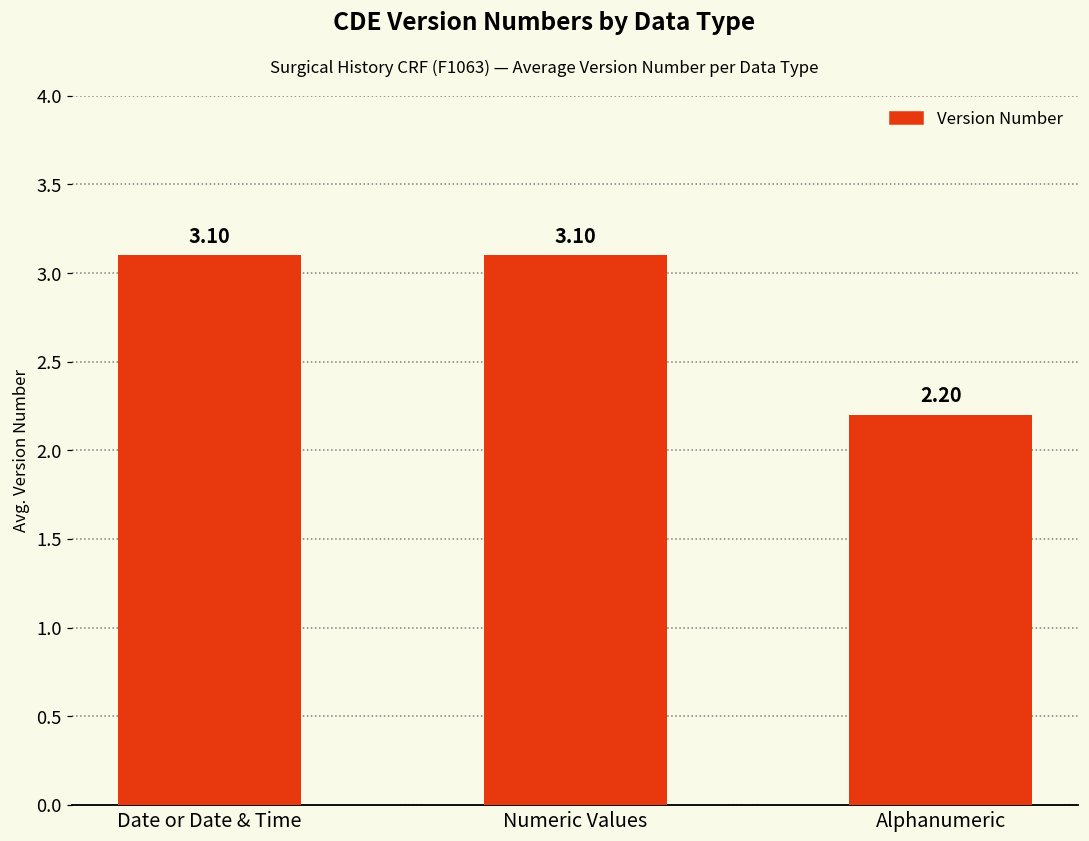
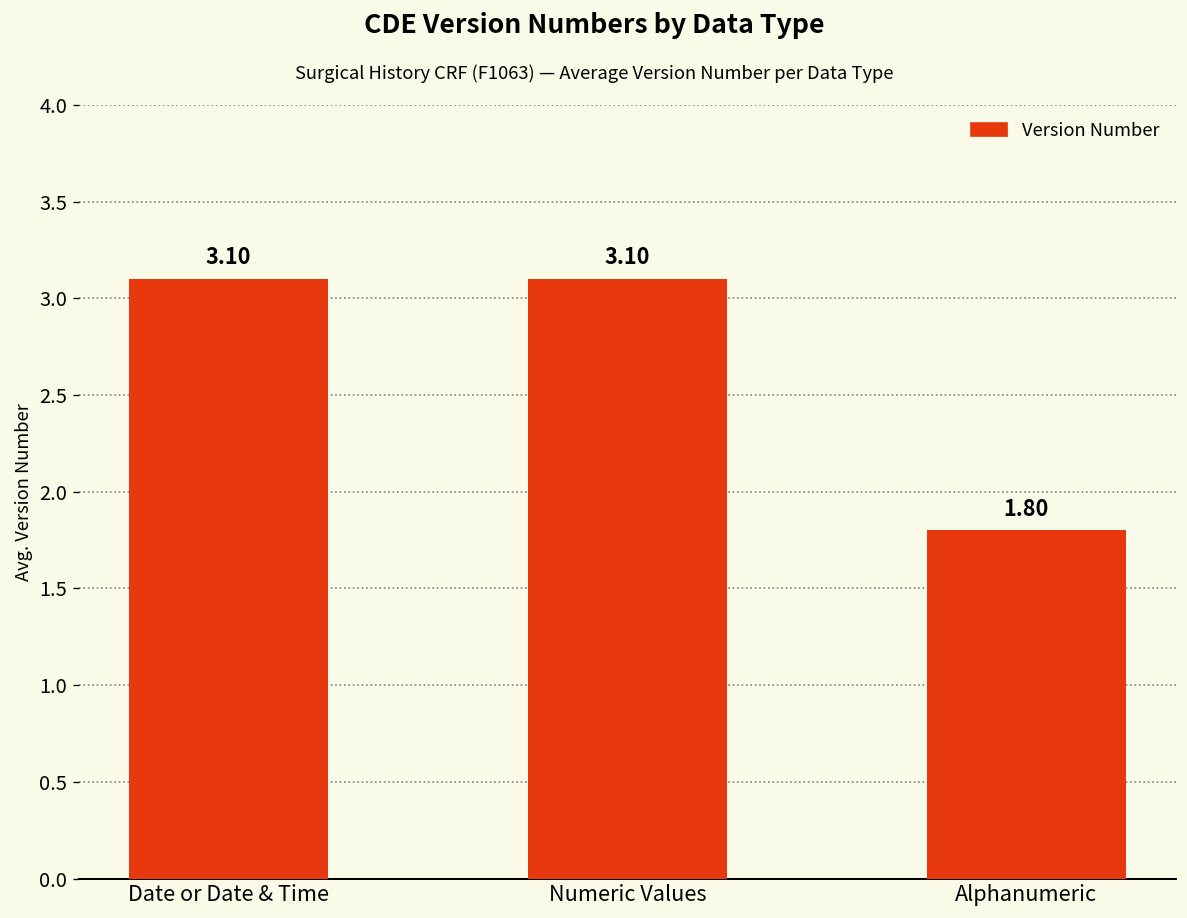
Alphanumeric: 2.20 -> 1.80
